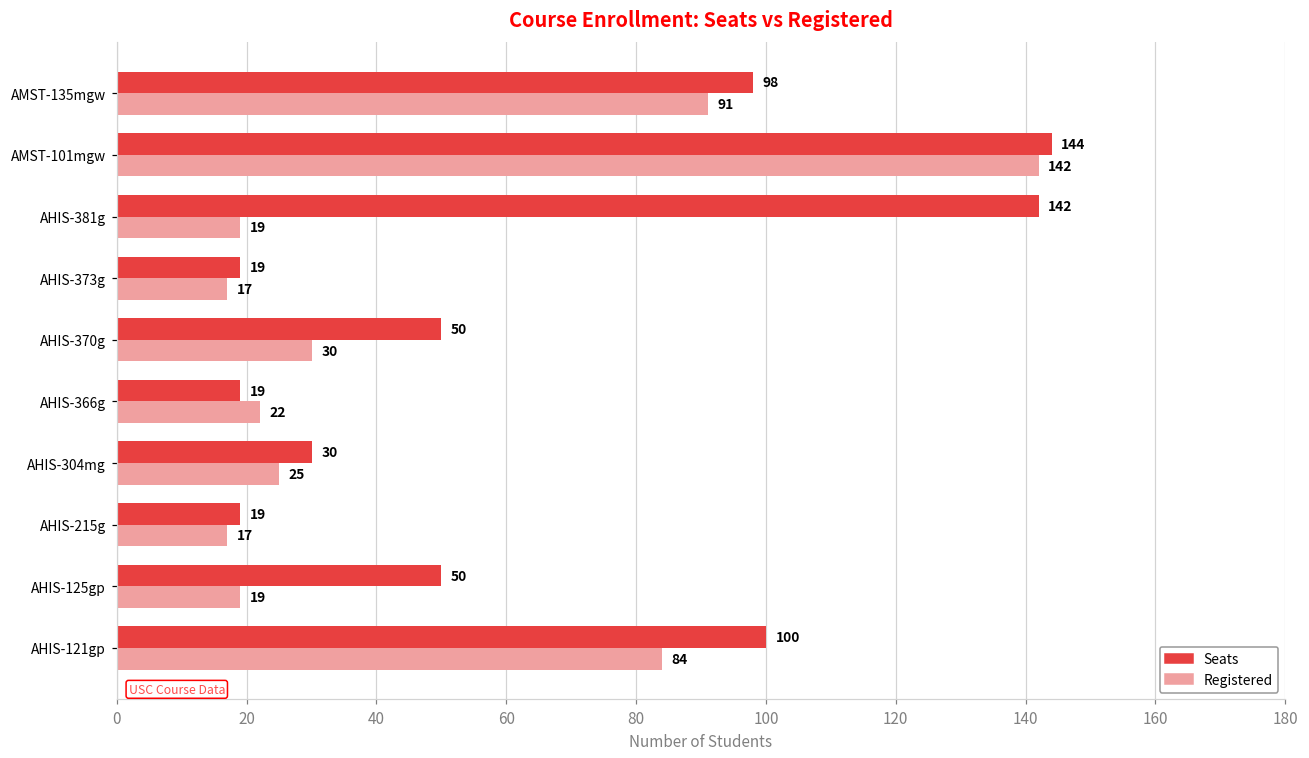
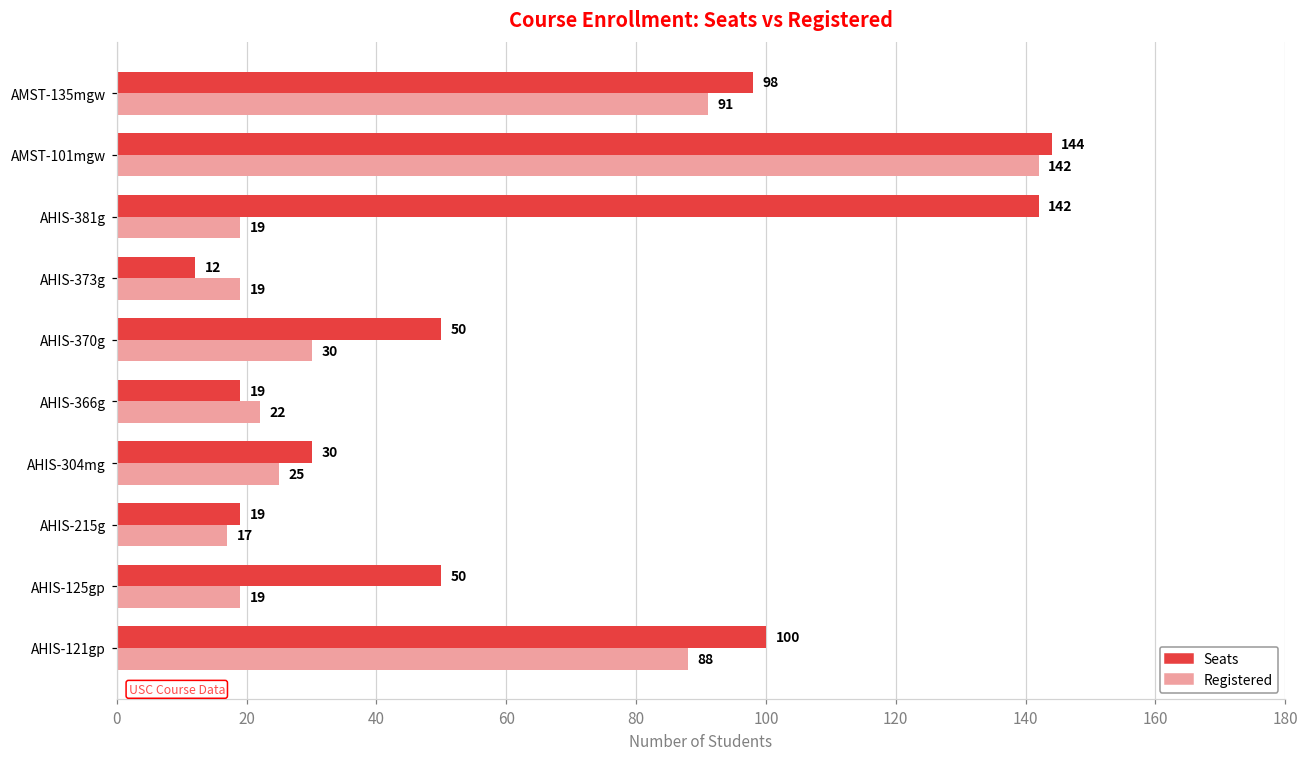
Seats, AHIS-373g: 19 -> 12
Registered, AHIS-373g: 17 -> 19
Registered, AHIS-121gp: 84 -> 88
